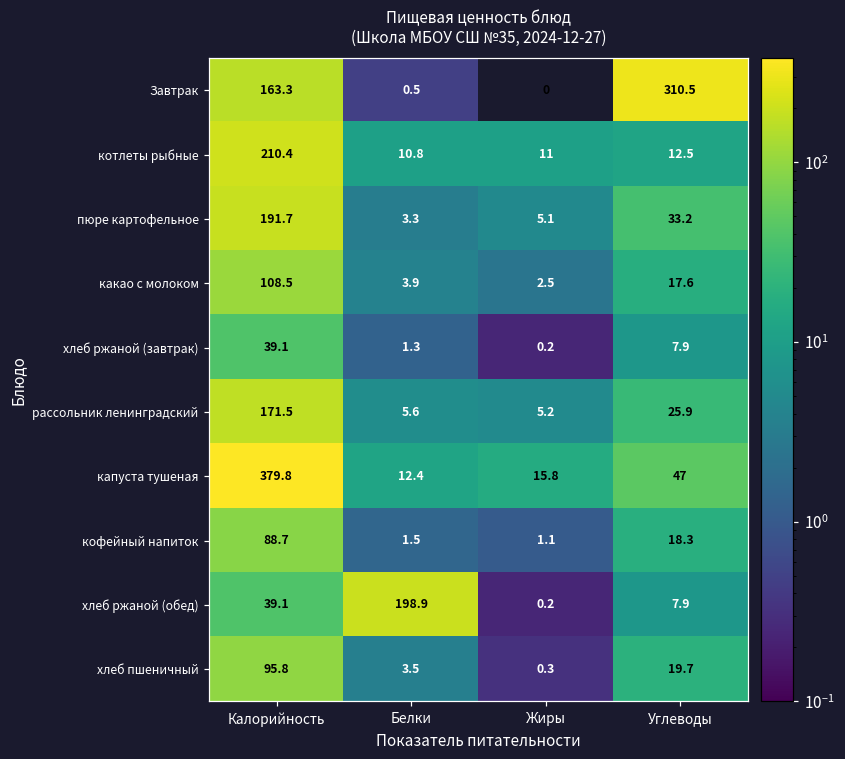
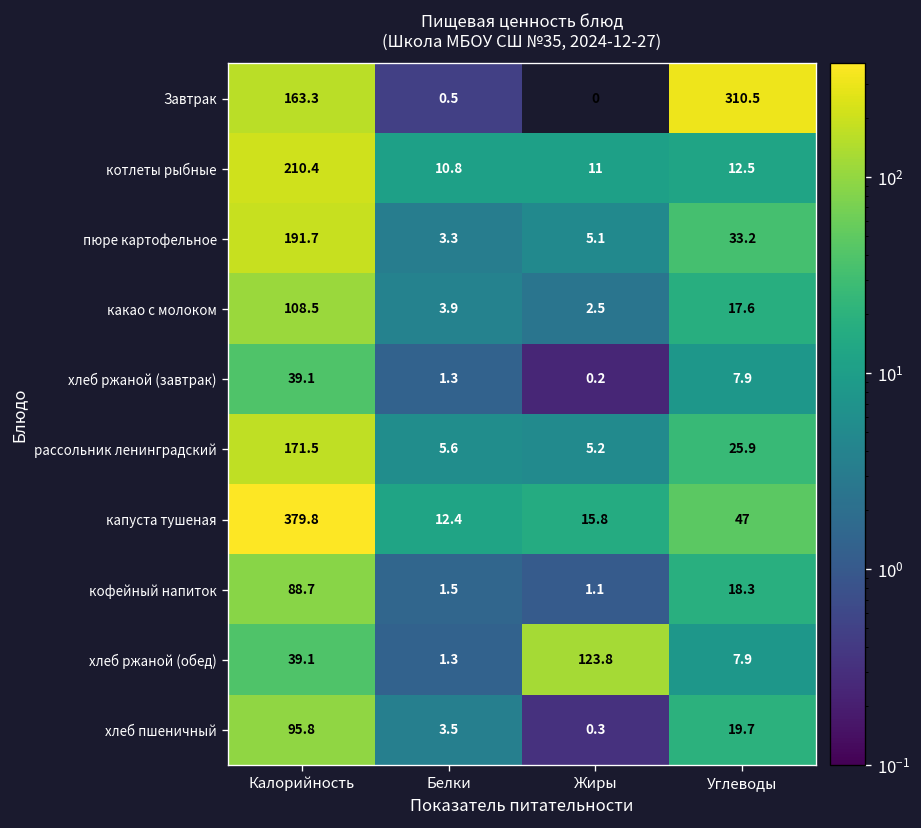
хлеб ржаной (обед), Белки: 198.9 -> 1.3
хлеб ржаной (обед), Жиры: 0.2 -> 123.8
